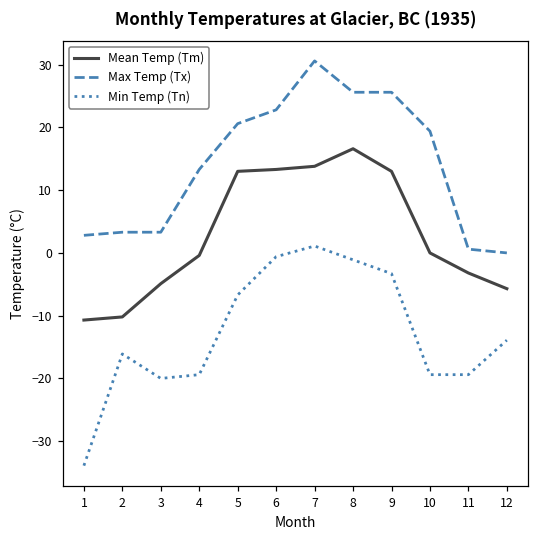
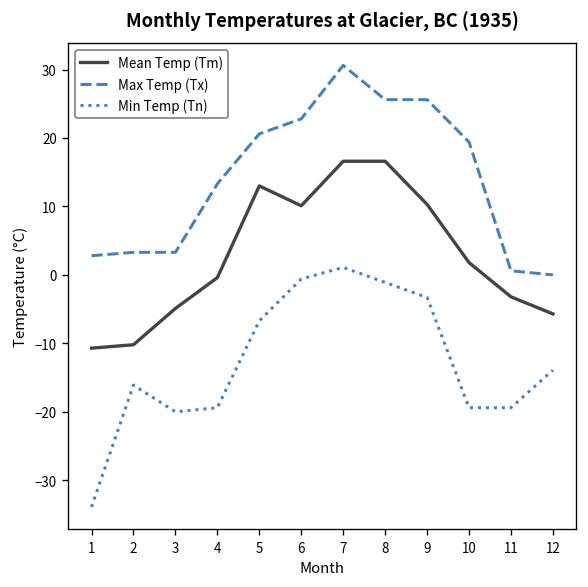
Mean Temp (Tm), 6: 13 -> 10
Mean Temp (Tm), 7: 14 -> 17
Mean Temp (Tm), 9: 13 -> 10
Mean Temp (Tm), 10: 0 -> 2
